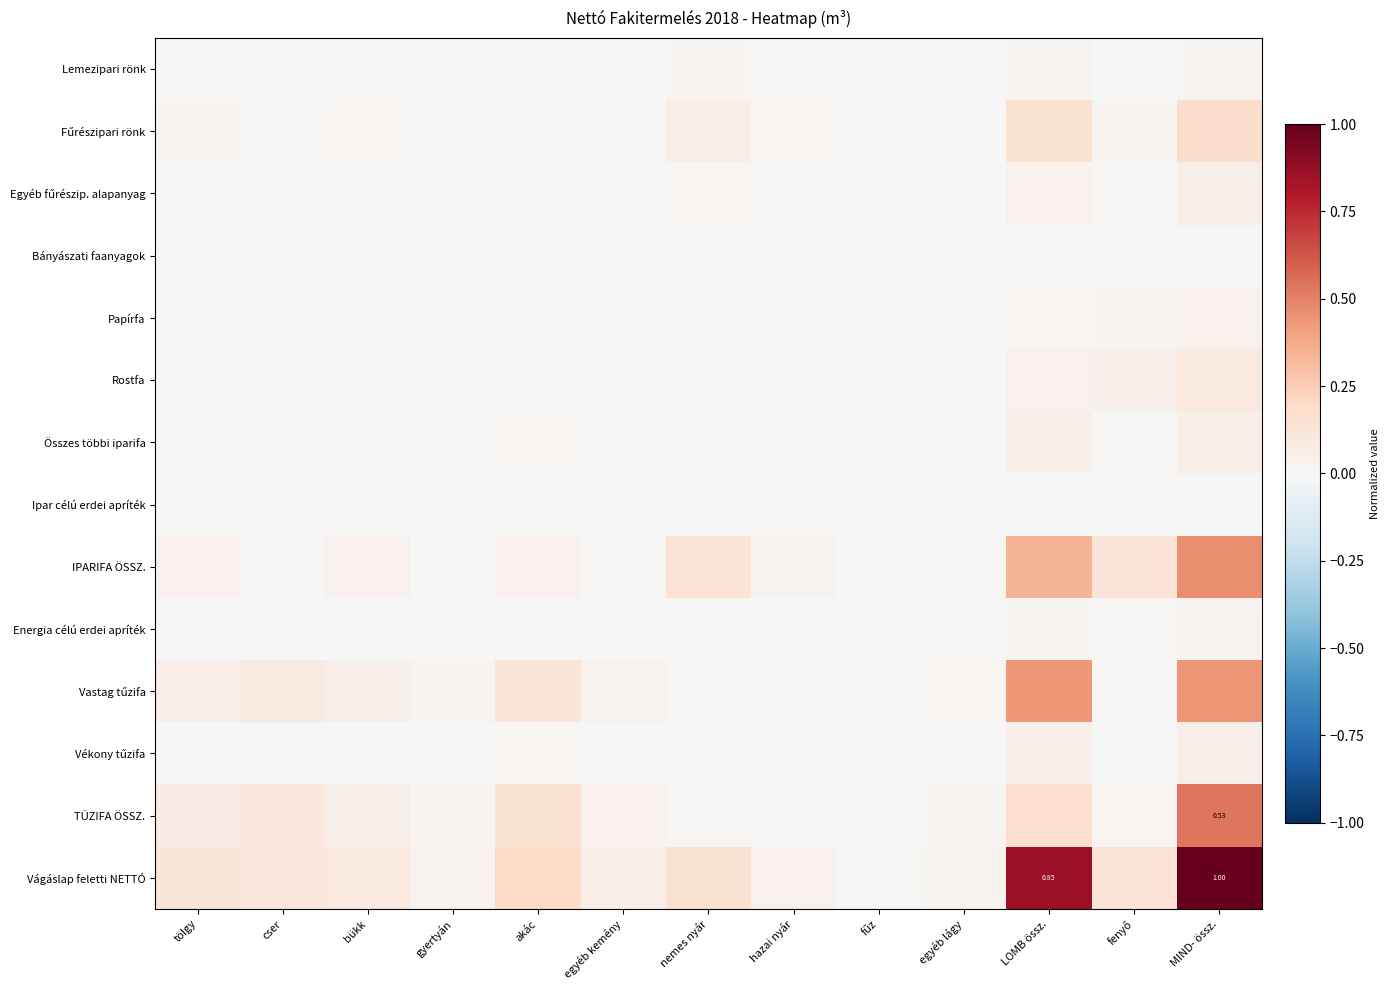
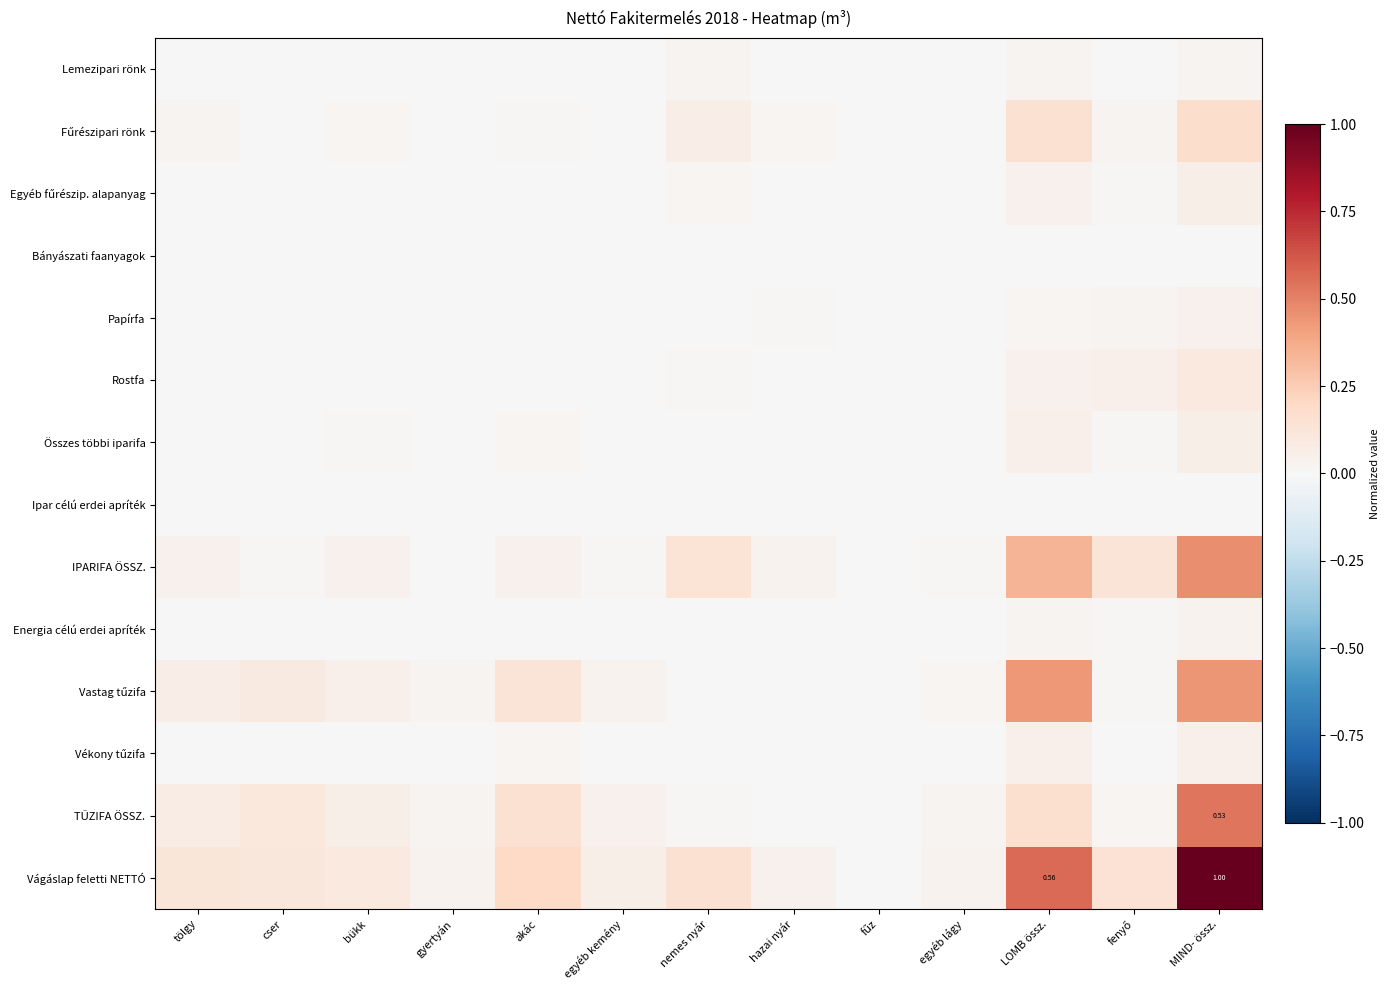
Vágáslap feletti NETTÓ, LOMB össz.: 0.85 -> 0.56
